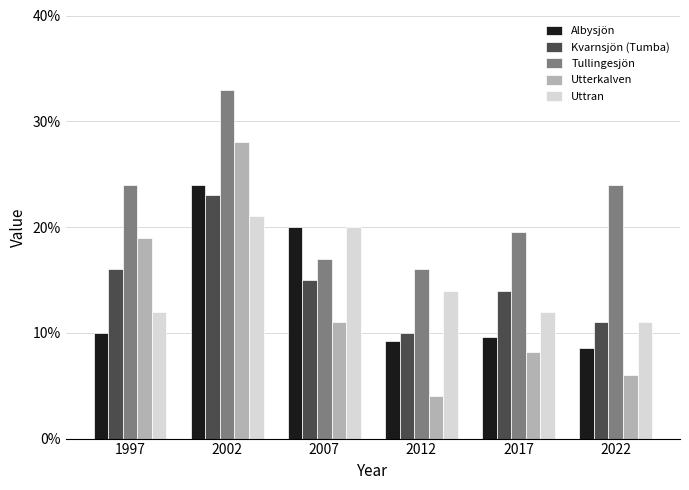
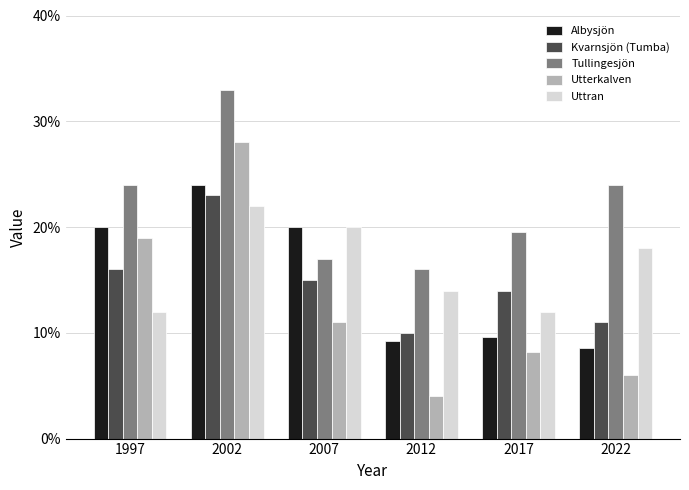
Albysjön, 1997: 10.0% -> 20.0%
Uttran, 2002: 21.0% -> 22.0%
Uttran, 2022: 11.0% -> 18.0%
